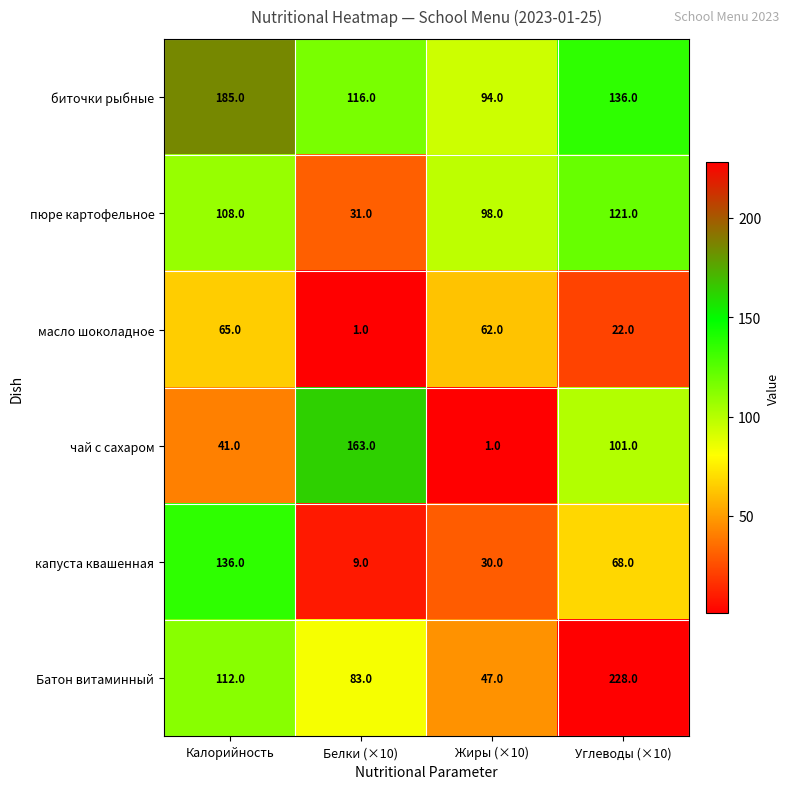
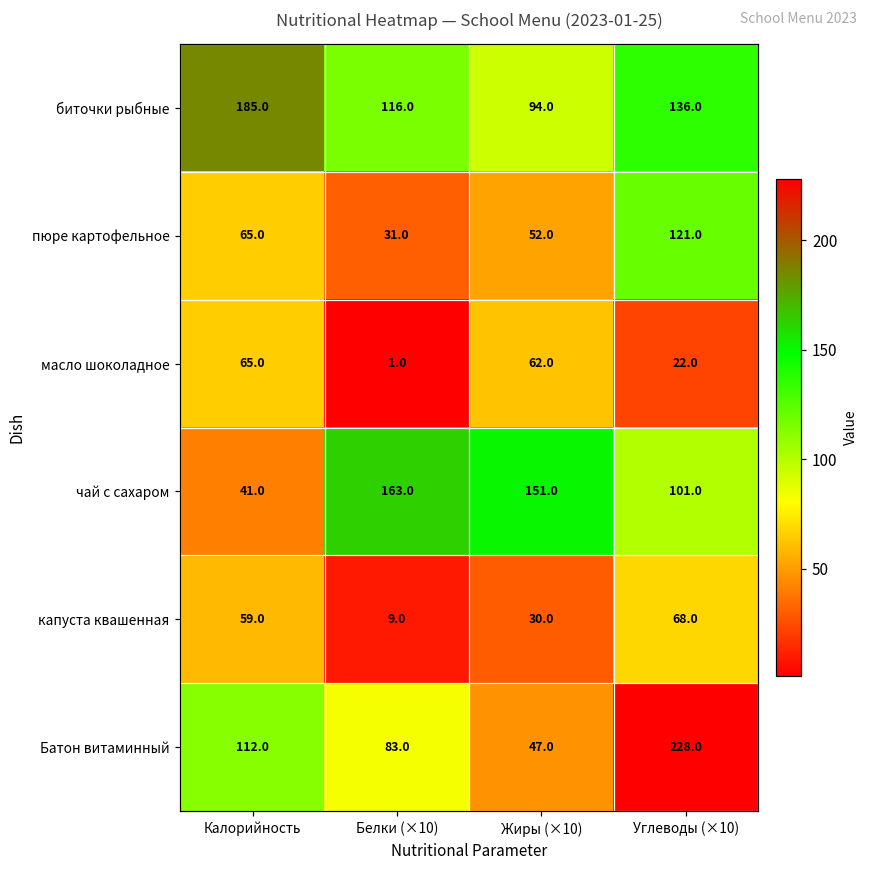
пюре картофельное, Калорийность: 108.0 -> 65.0
пюре картофельное, Жиры (×10): 98.0 -> 52.0
чай с сахаром, Жиры (×10): 1.0 -> 151.0
капуста квашенная, Калорийность: 136.0 -> 59.0
